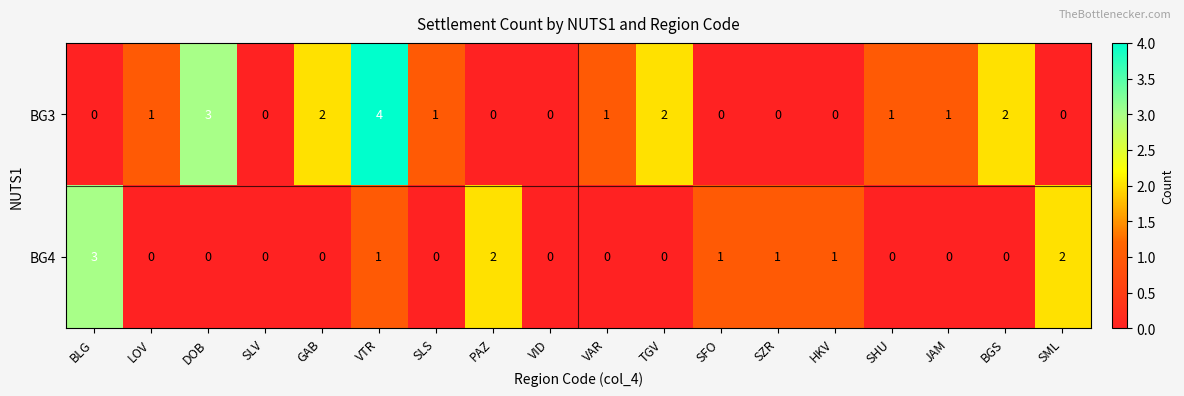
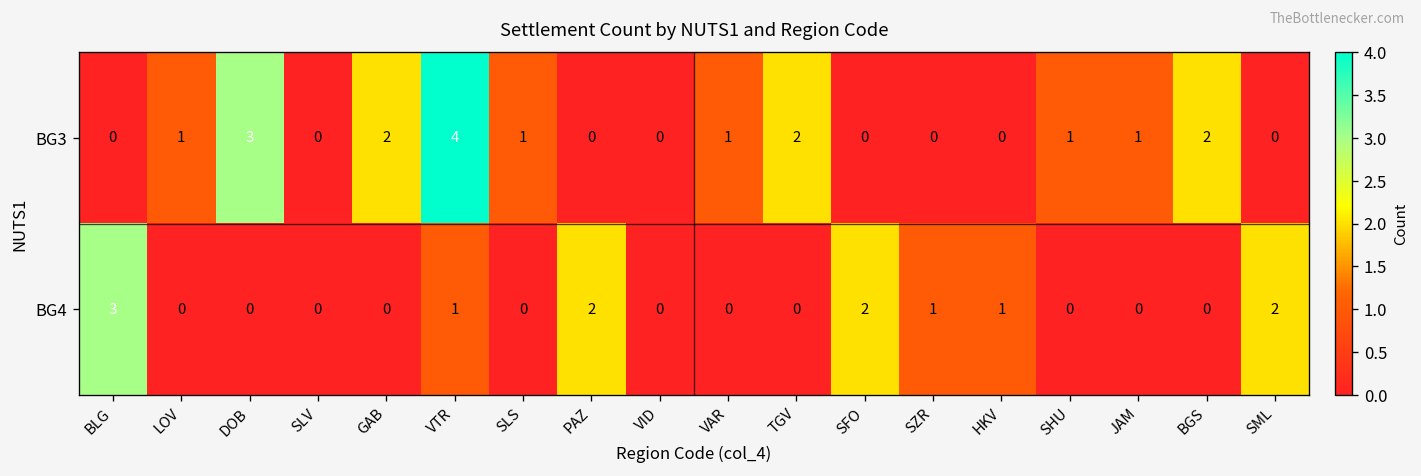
BG4, SFO: 1 -> 2
